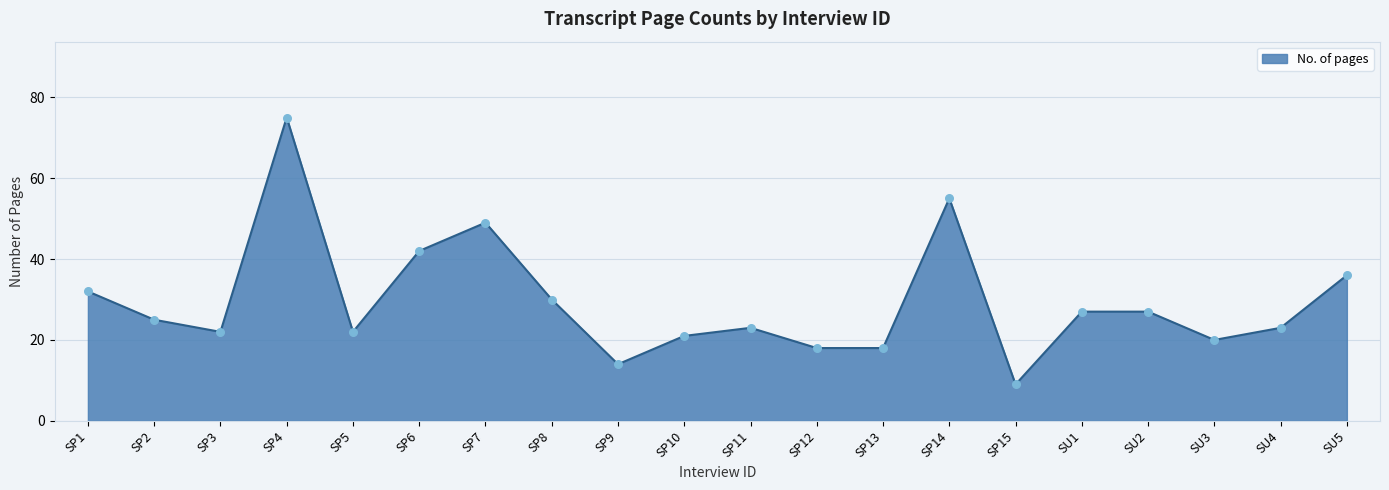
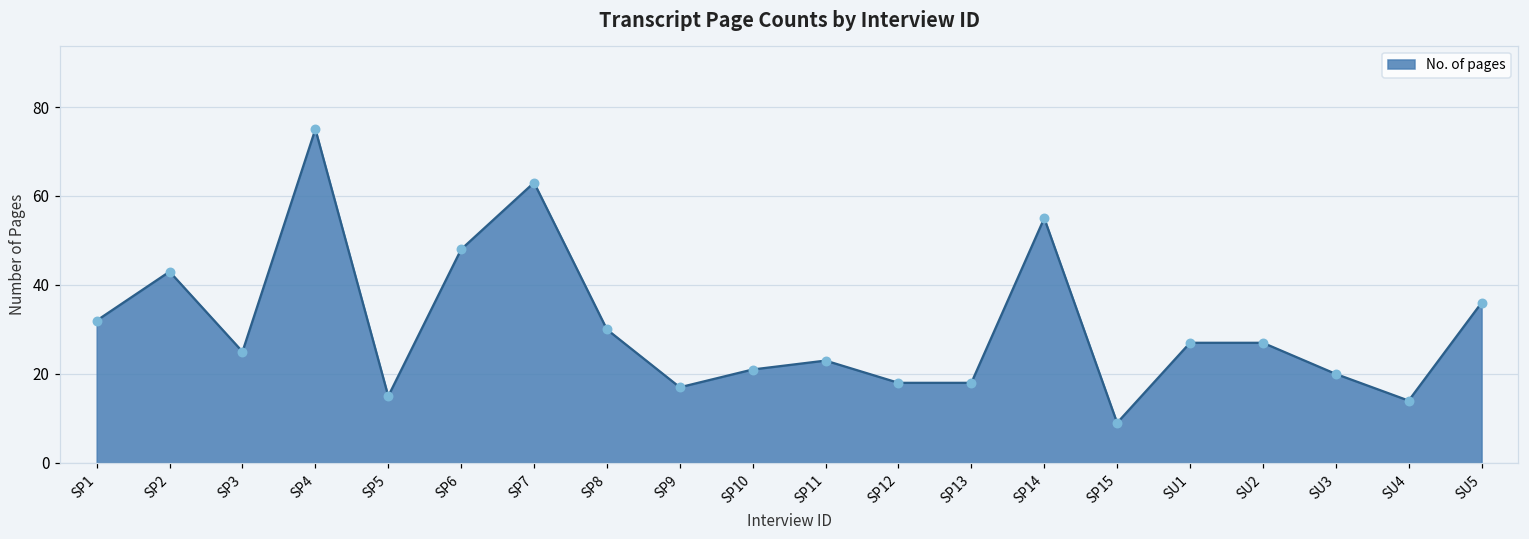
SP2: 25 -> 43
SP3: 22 -> 25
SP5: 22 -> 15
SP6: 42 -> 48
SP7: 49 -> 63
SP9: 14 -> 17
SU4: 23 -> 14
